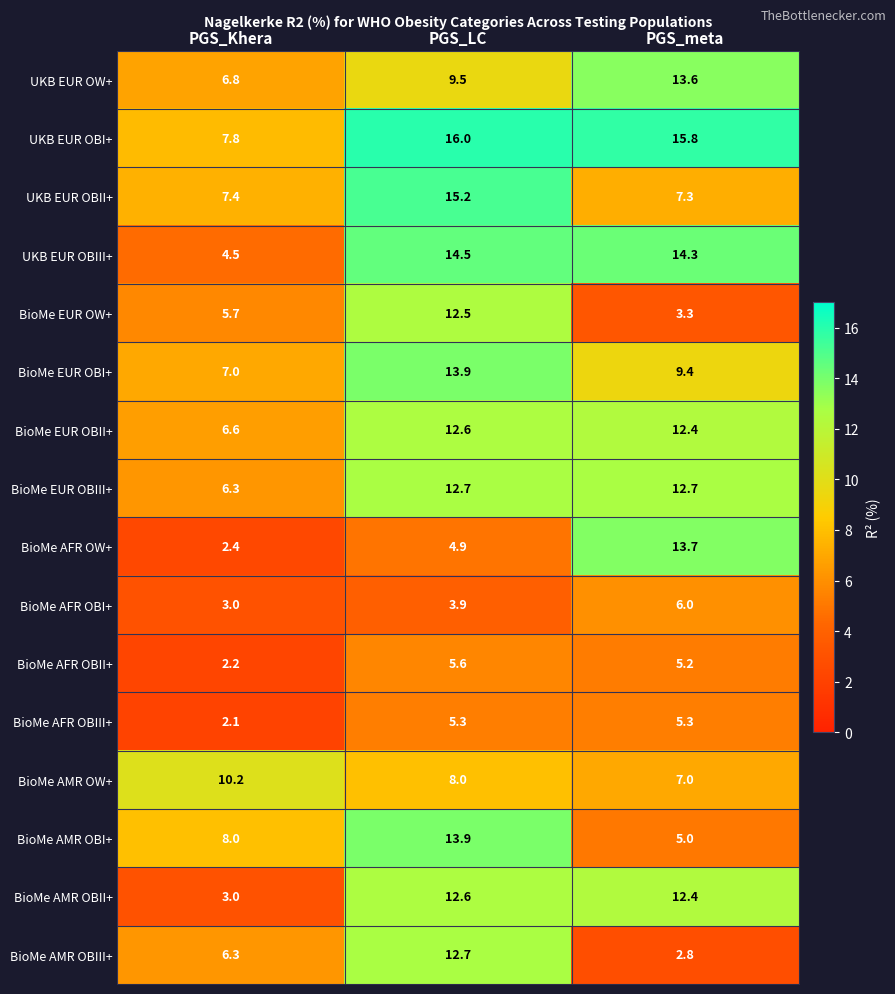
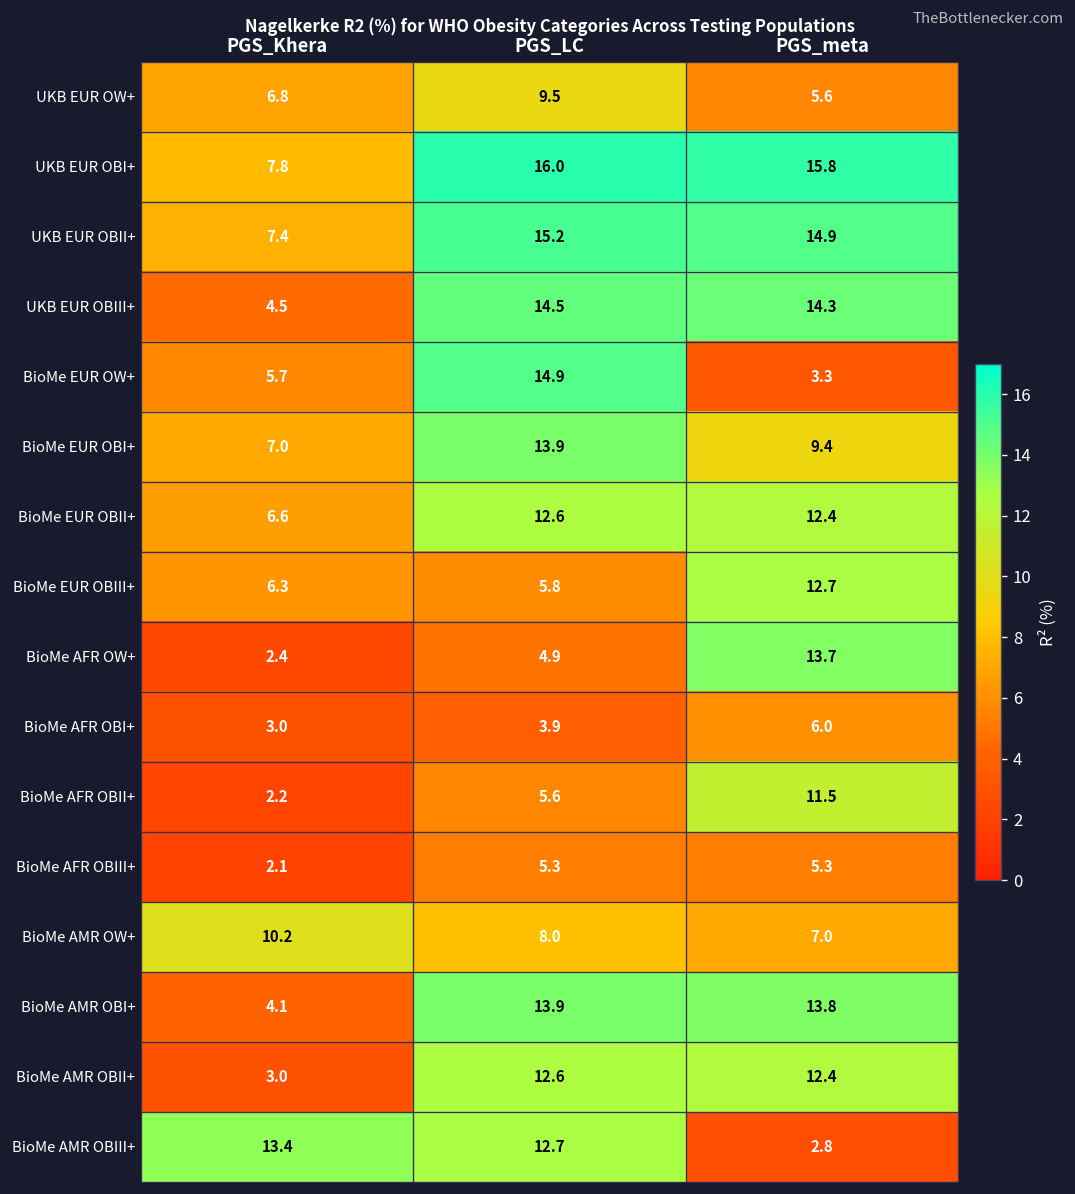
UKB EUR OW+, PGS_meta: 13.6 -> 5.6
UKB EUR OBII+, PGS_meta: 7.3 -> 14.9
BioMe EUR OW+, PGS_LC: 12.5 -> 14.9
BioMe EUR OBIII+, PGS_LC: 12.7 -> 5.8
BioMe AFR OBII+, PGS_meta: 5.2 -> 11.5
BioMe AMR OBI+, PGS_Khera: 8.0 -> 4.1
BioMe AMR OBI+, PGS_meta: 5.0 -> 13.8
BioMe AMR OBIII+, PGS_Khera: 6.3 -> 13.4
